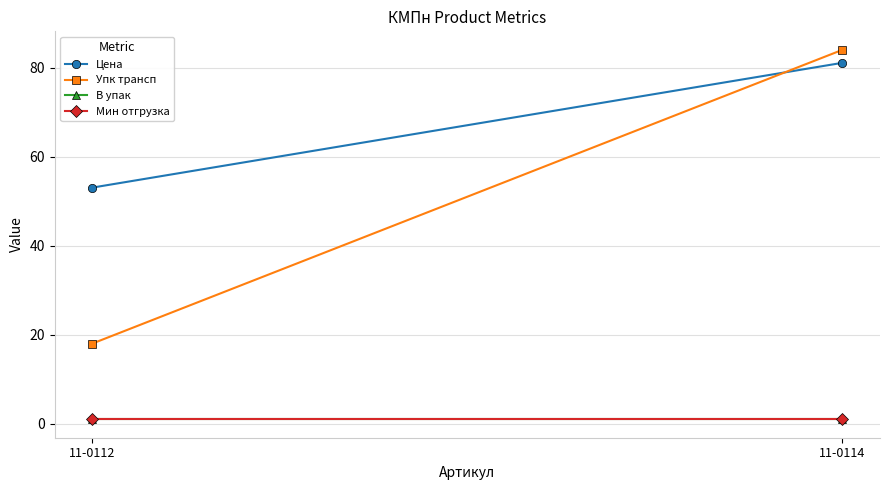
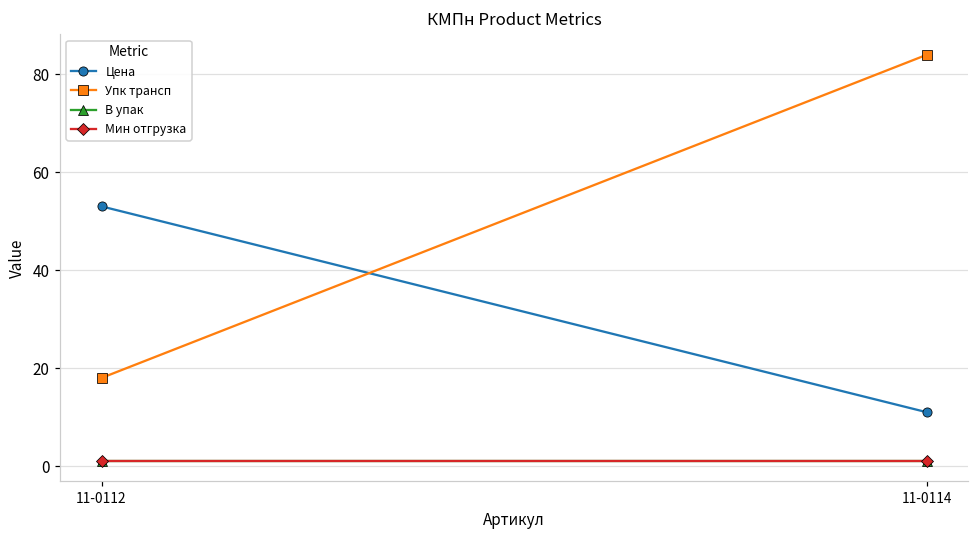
Цена, 11-0114: 81 -> 11
